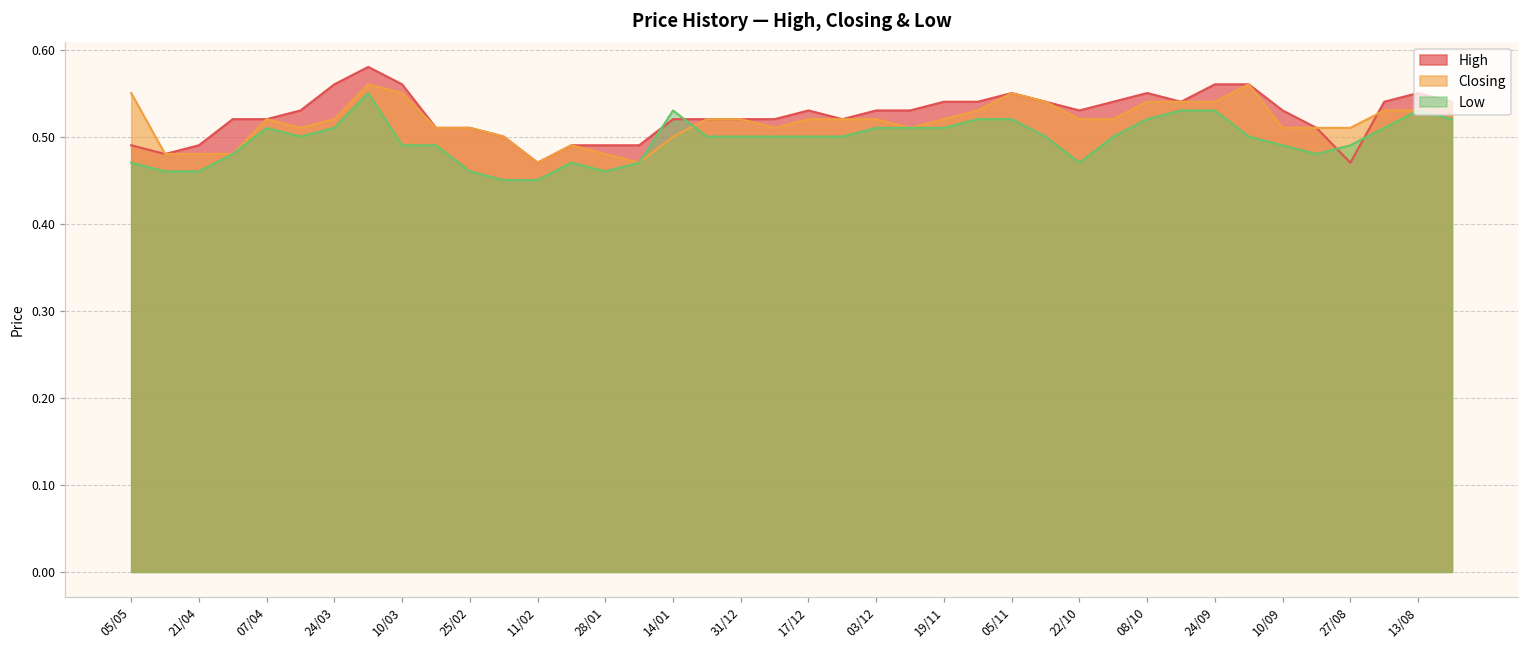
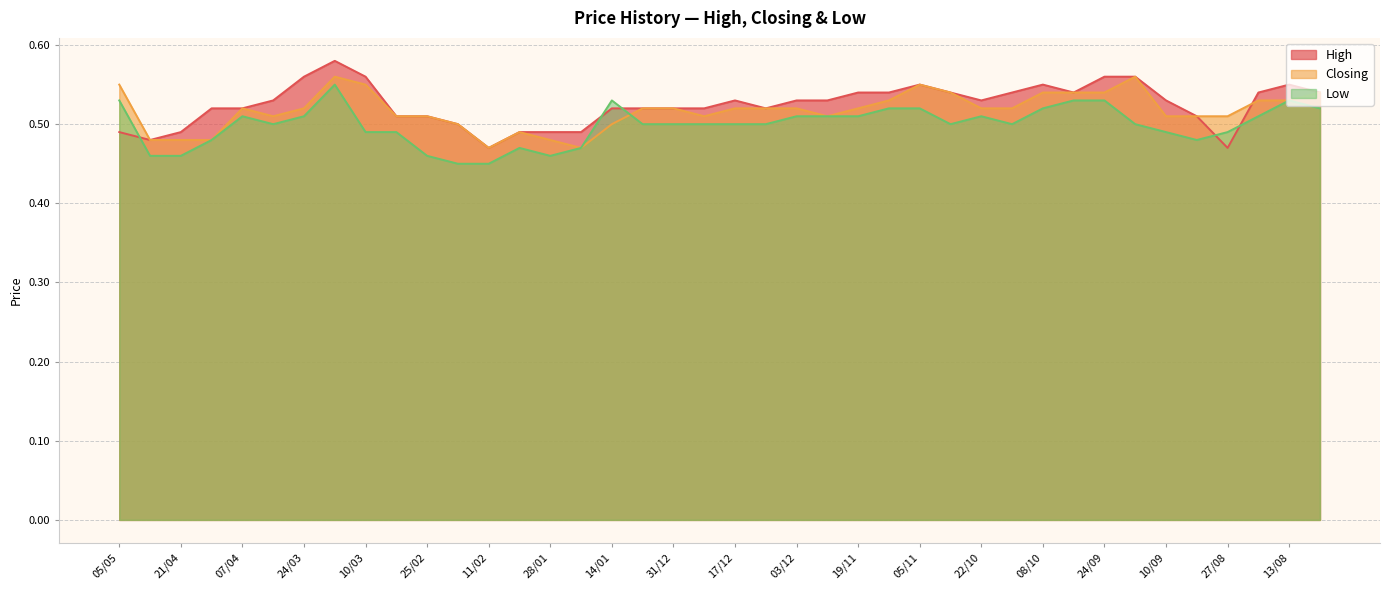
Low, 05/05: 0.47 -> 0.53
Low, 22/10: 0.47 -> 0.51
